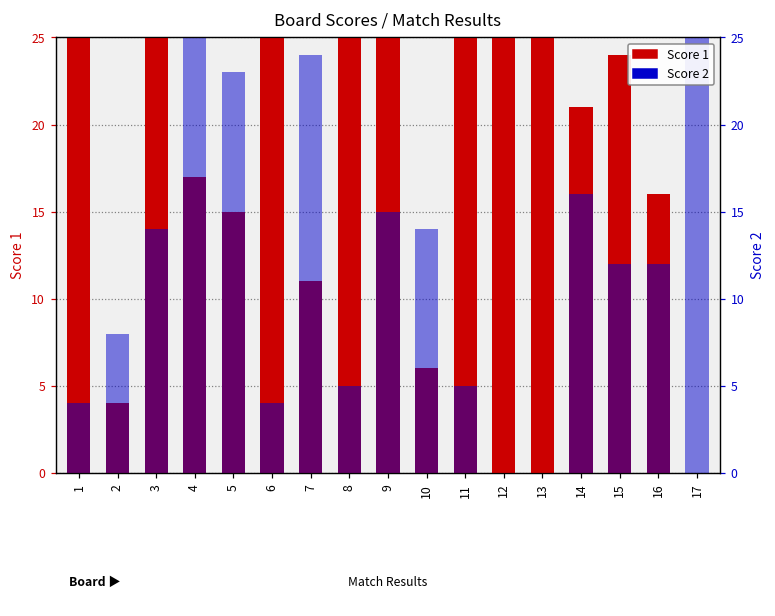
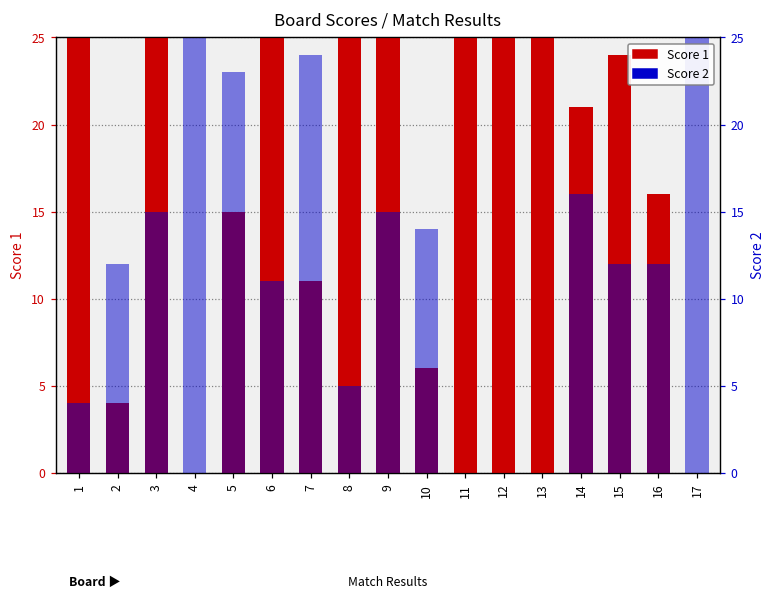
Score 2, 2: 8 -> 12
Score 2, 3: 14 -> 15
Score 1, 4: 17 -> 0
Score 2, 6: 4 -> 11
Score 2, 11: 5 -> 0
